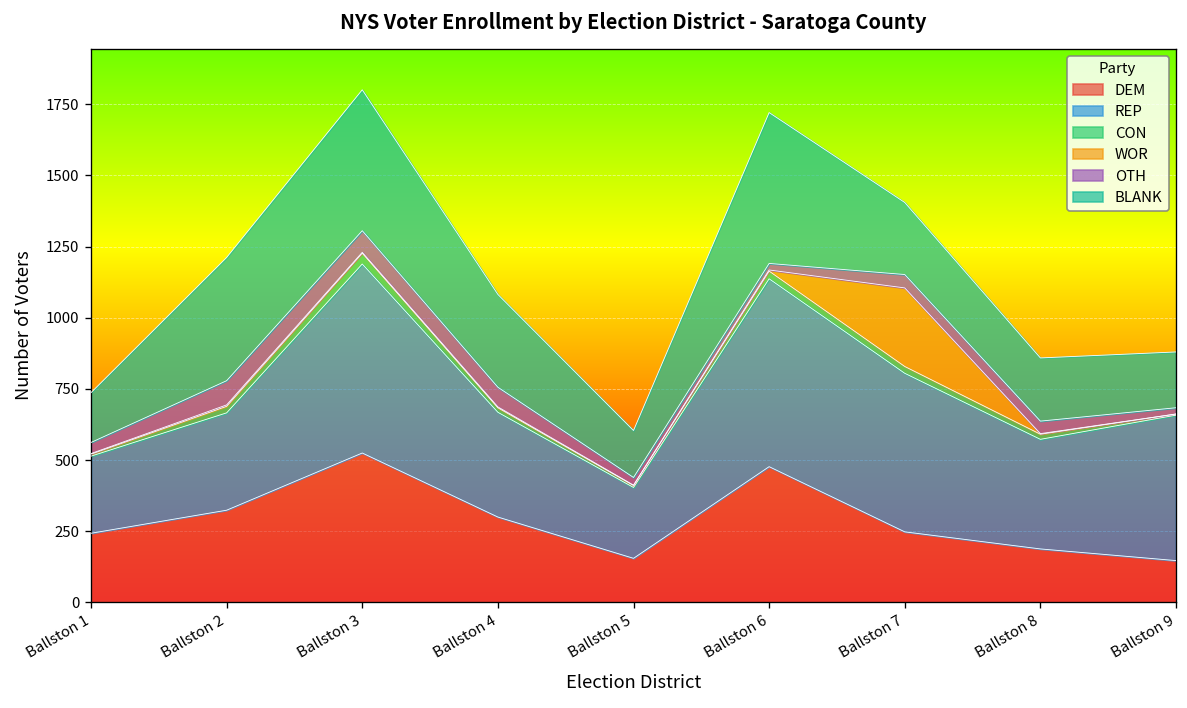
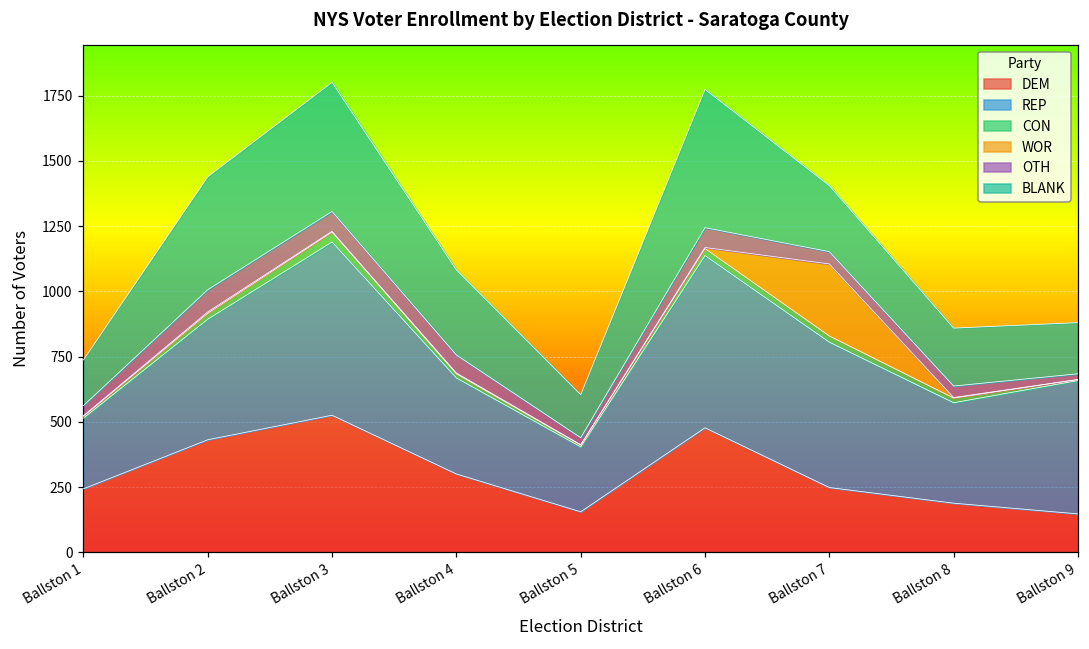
DEM, Ballston 2: 320 -> 430
REP, Ballston 2: 340 -> 460
OTH, Ballston 6: 20 -> 80
